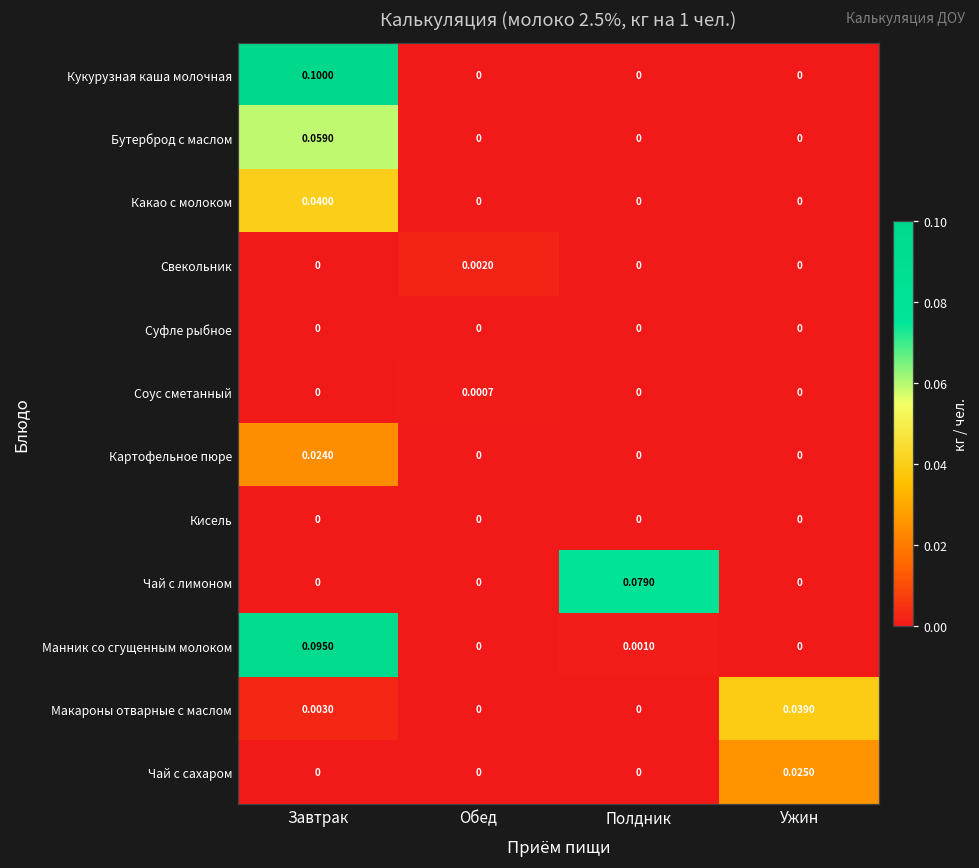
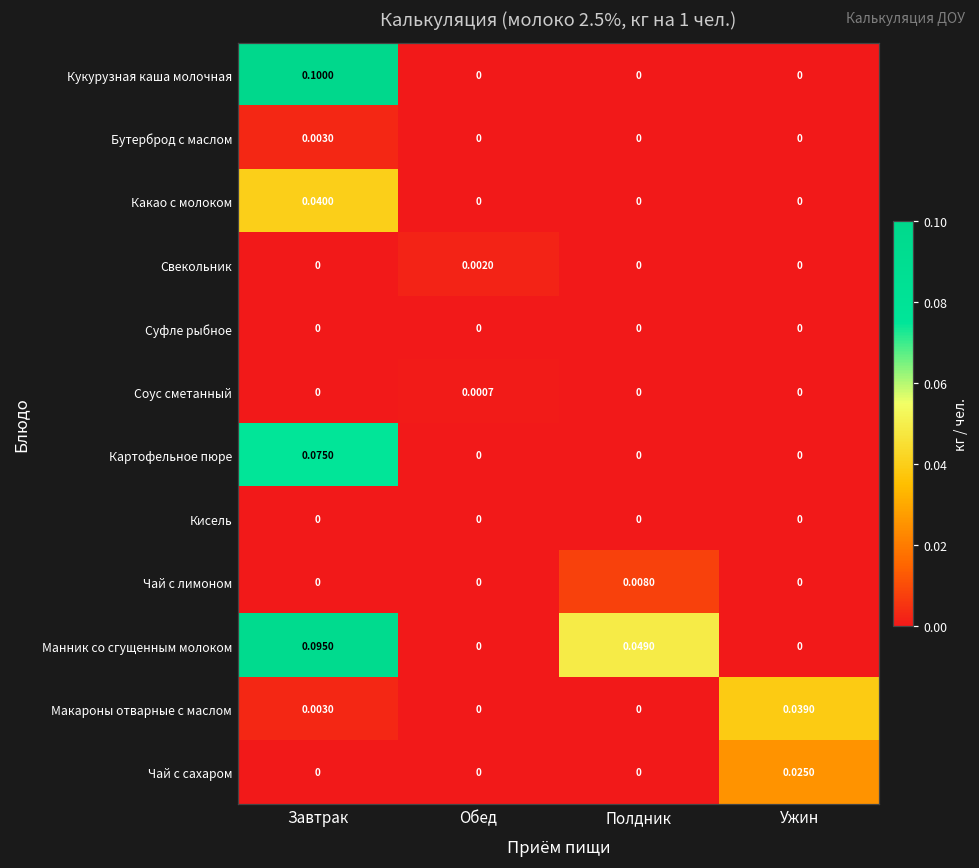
Бутерброд с маслом, Завтрак: 0.0590 -> 0.0030
Картофельное пюре, Завтрак: 0.0240 -> 0.0750
Чай с лимоном, Полдник: 0.0790 -> 0.0080
Манник со сгущенным молоком, Полдник: 0.0010 -> 0.0490
